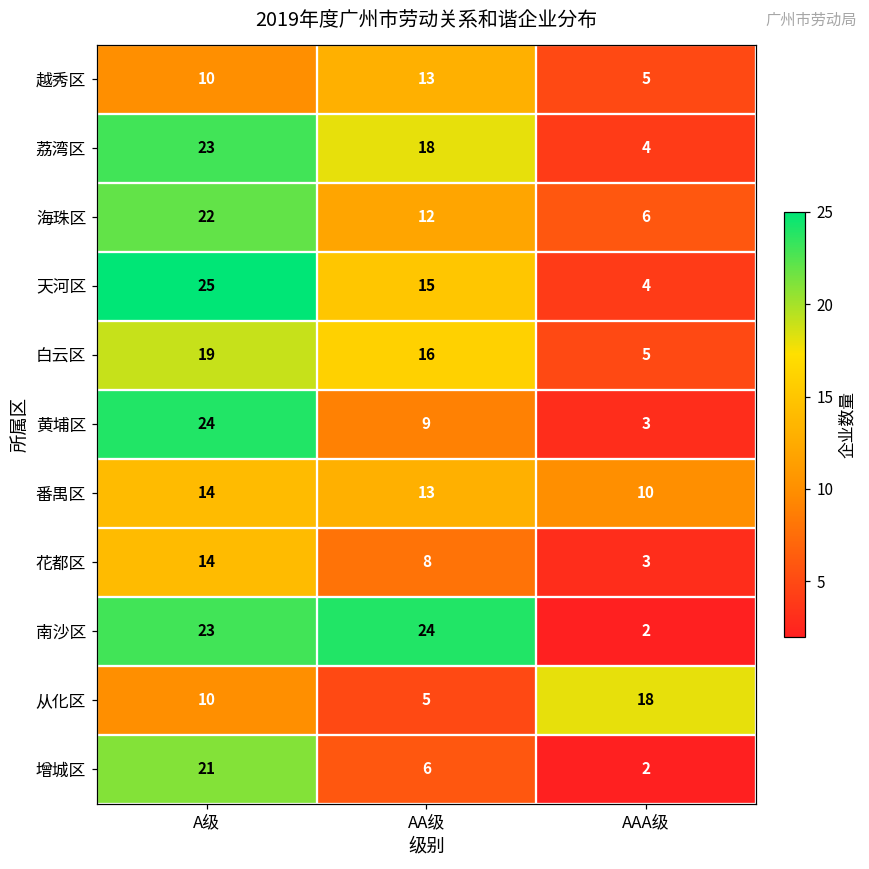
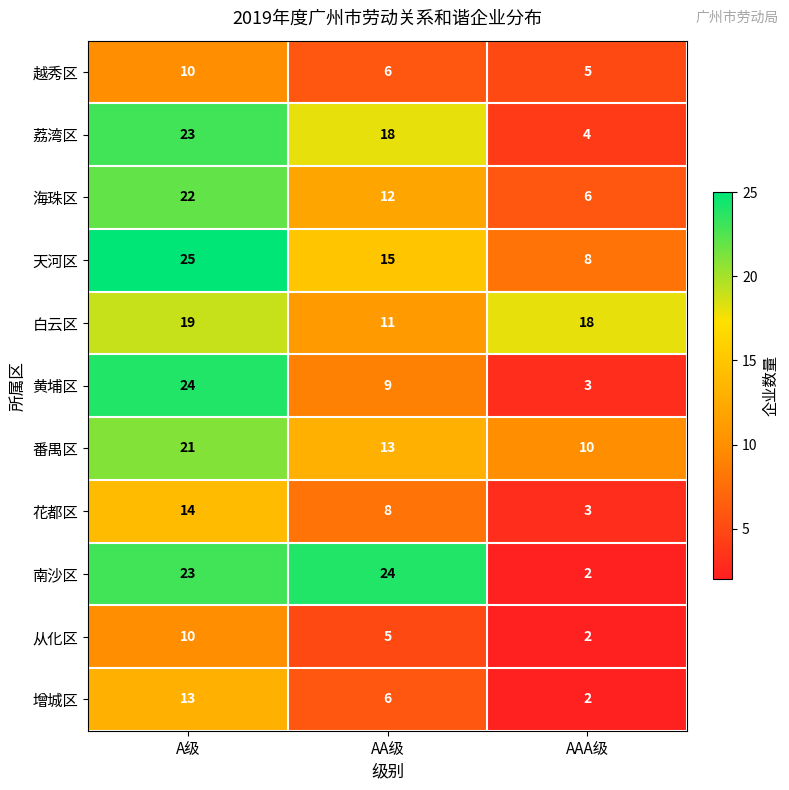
越秀区, AA级: 13 -> 6
天河区, AAA级: 4 -> 8
白云区, AA级: 16 -> 11
白云区, AAA级: 5 -> 18
番禺区, A级: 14 -> 21
从化区, AAA级: 18 -> 2
增城区, A级: 21 -> 13
